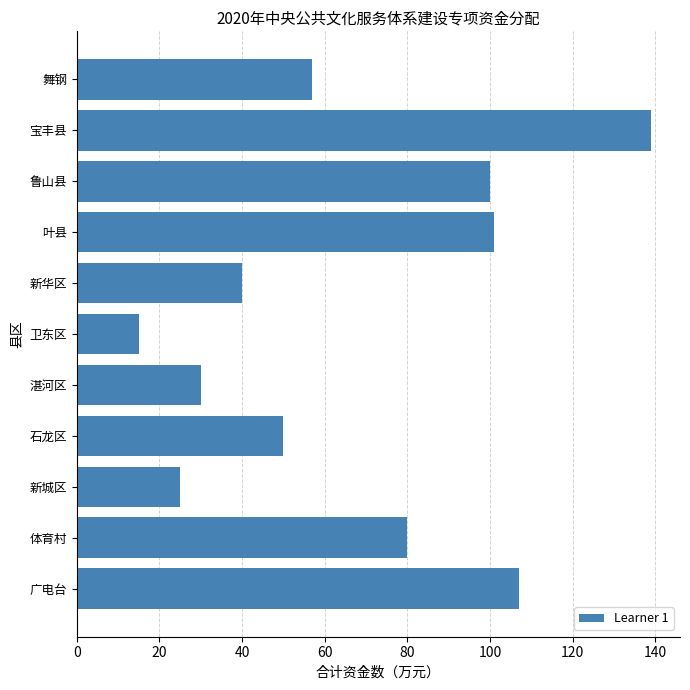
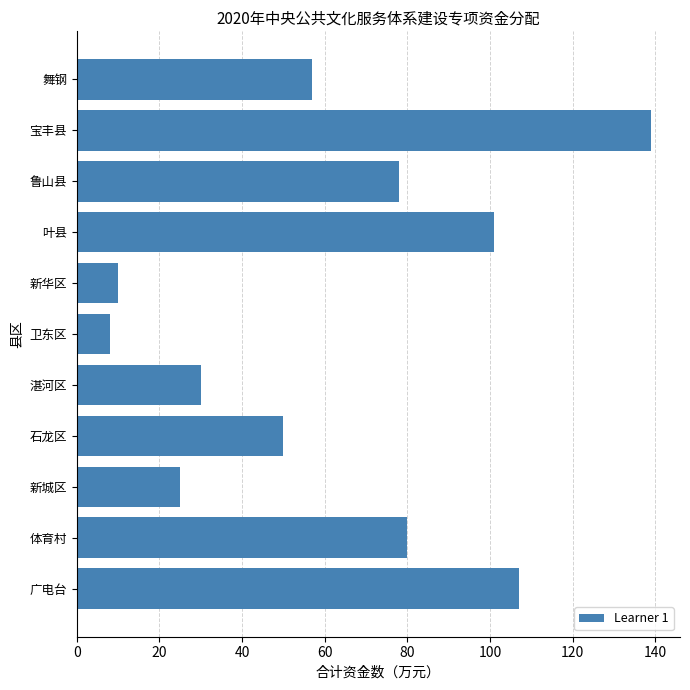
鲁山县: 100 -> 78
新华区: 40 -> 10
卫东区: 15 -> 8
